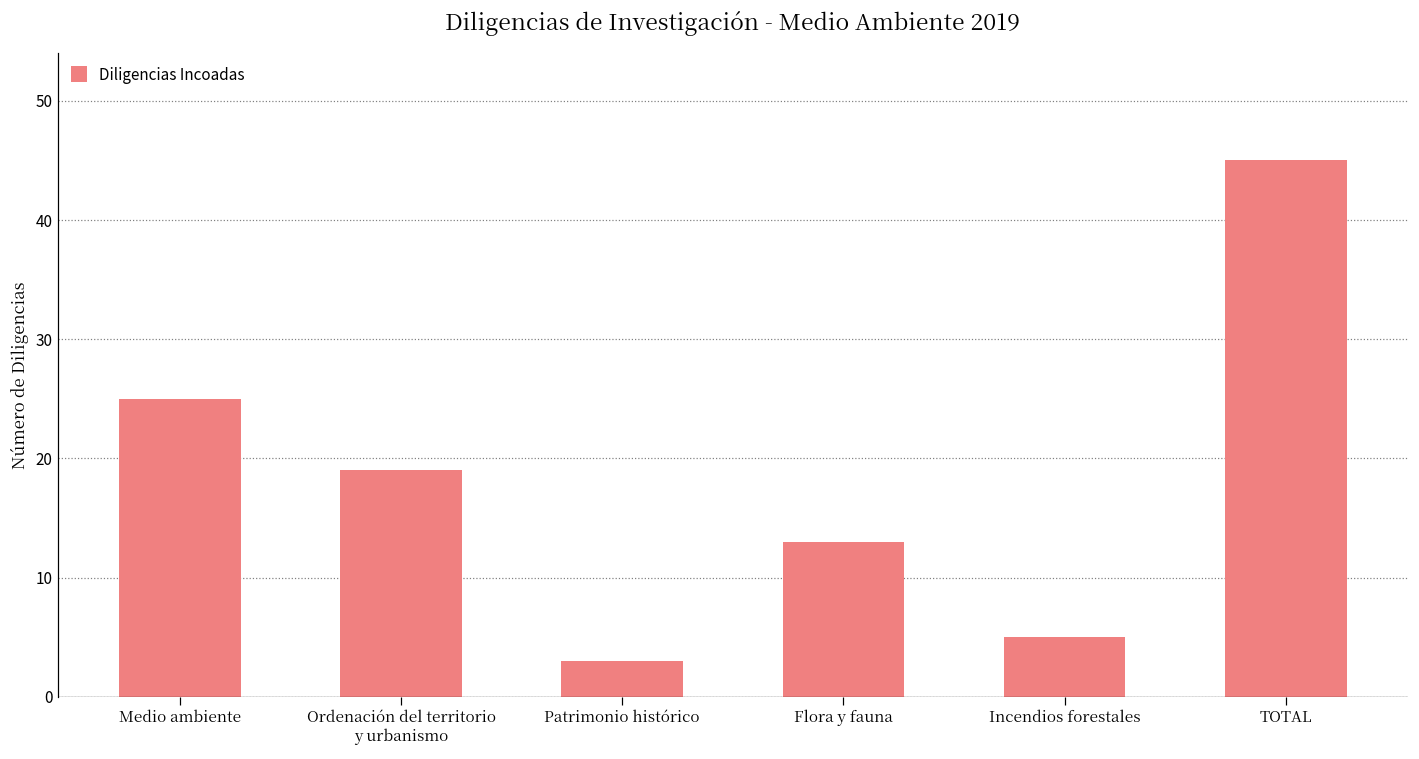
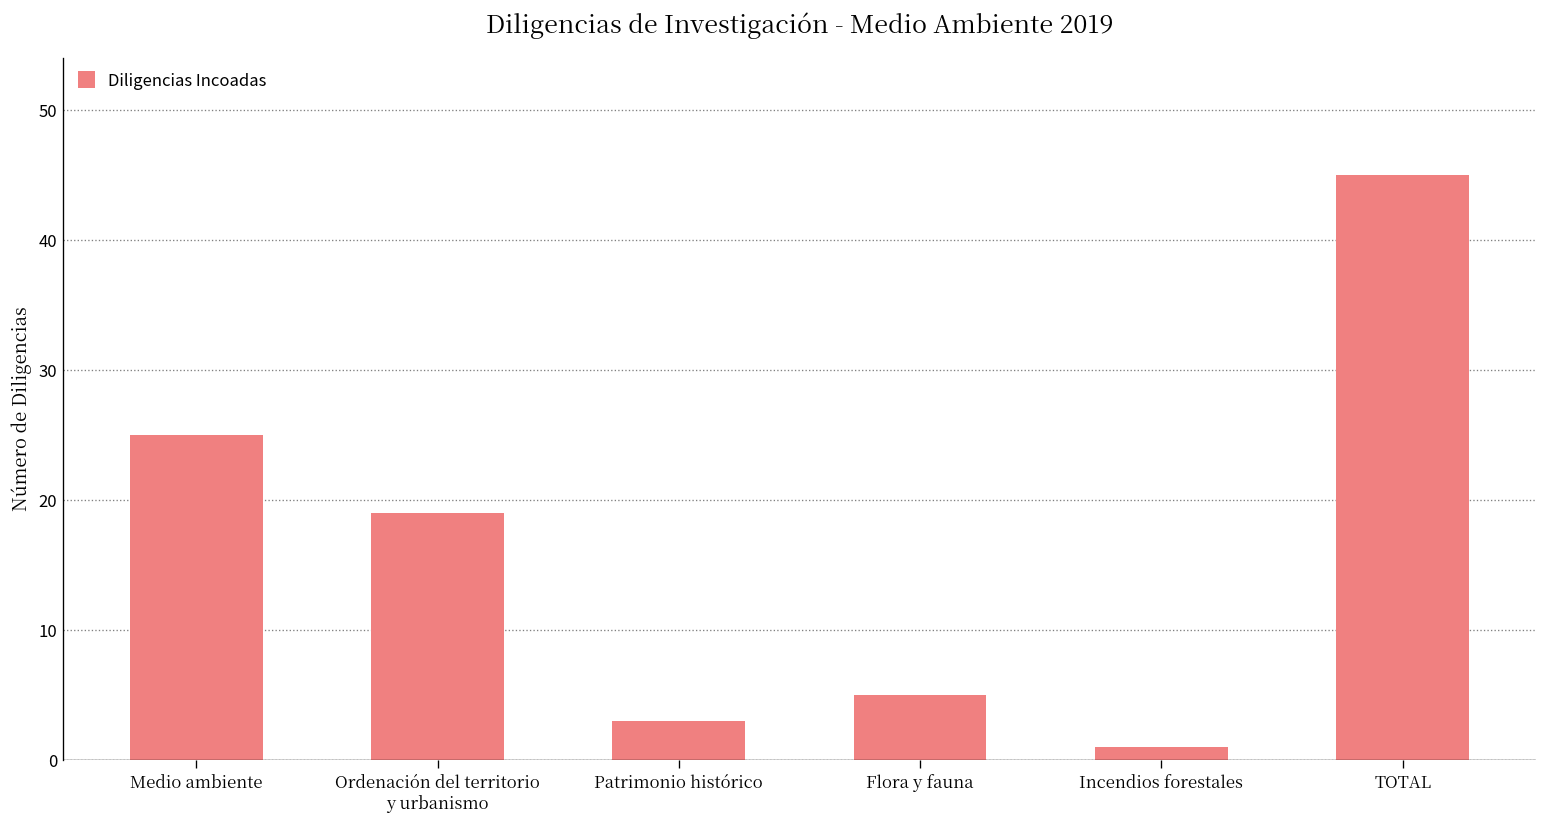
Flora y fauna: 13 -> 5
Incendios forestales: 5 -> 1
